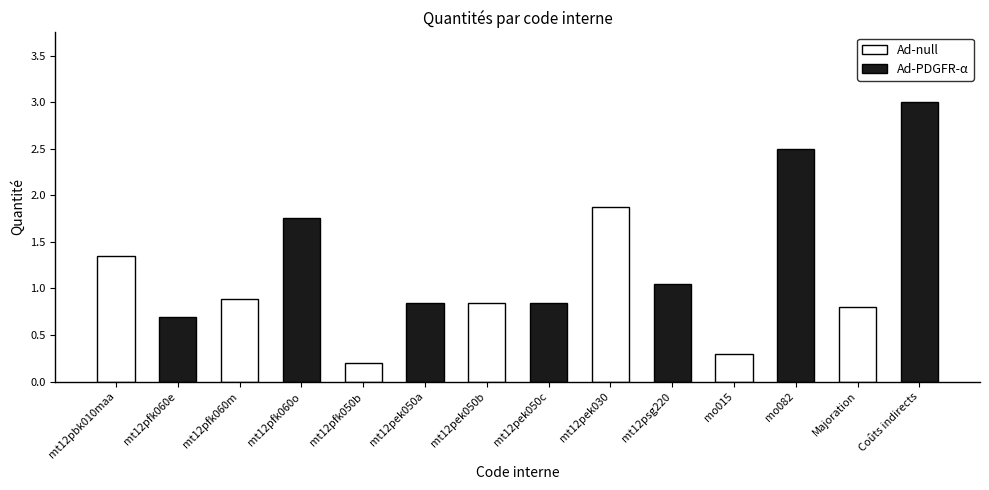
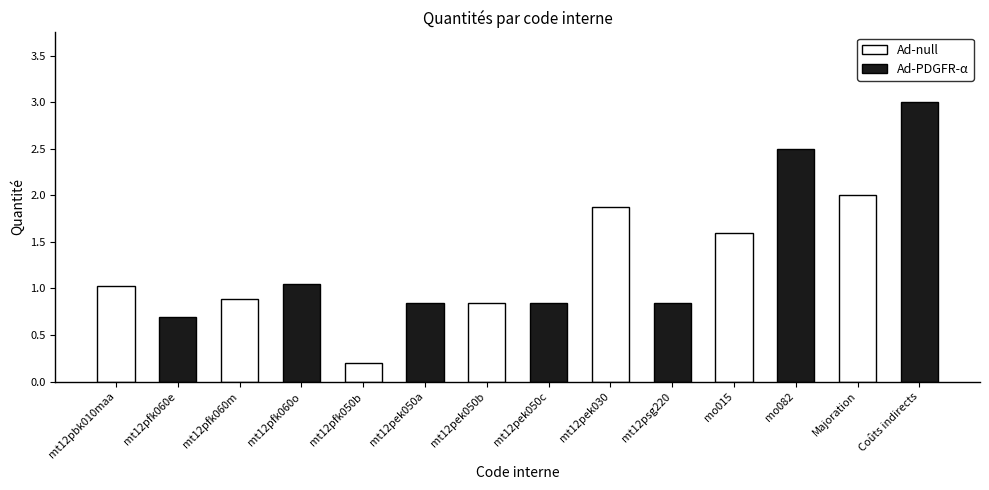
mt12pbk010maa: 1.4 -> 1.0
mt12pfk060o: 1.8 -> 1.0
mt12psg220: 1.1 -> 0.8
mo015: 0.3 -> 1.6
Majoration: 0.8 -> 2.0
